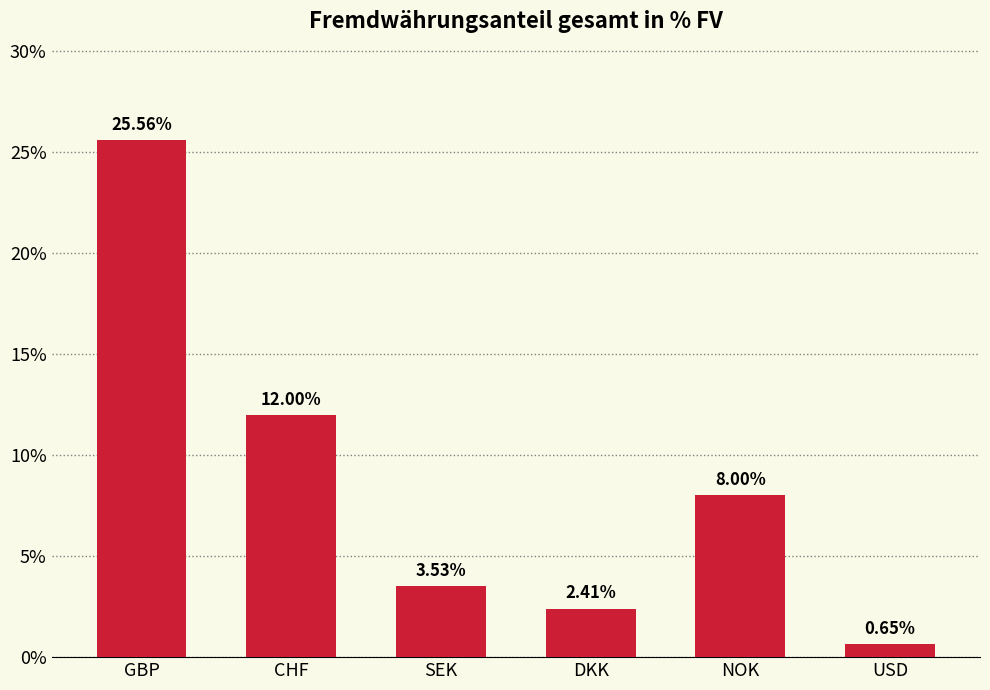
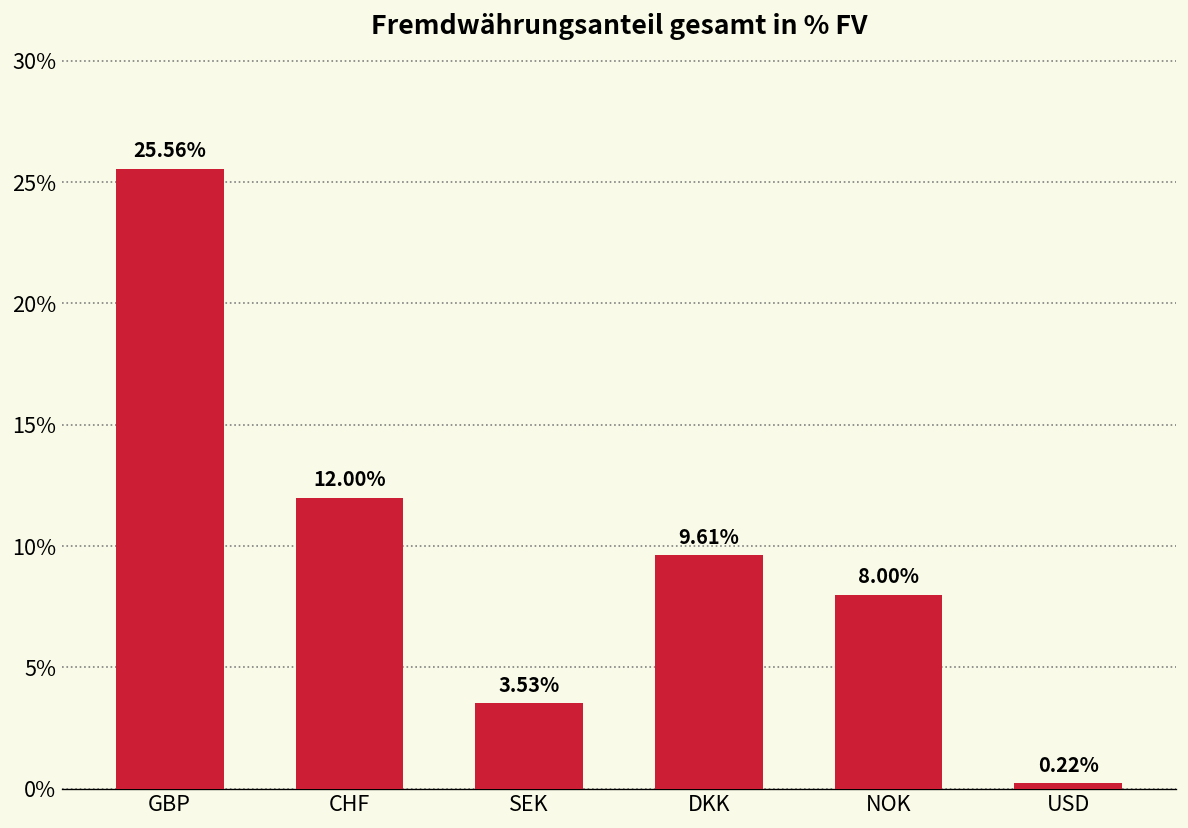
DKK: 2.41% -> 9.61%
USD: 0.65% -> 0.22%
